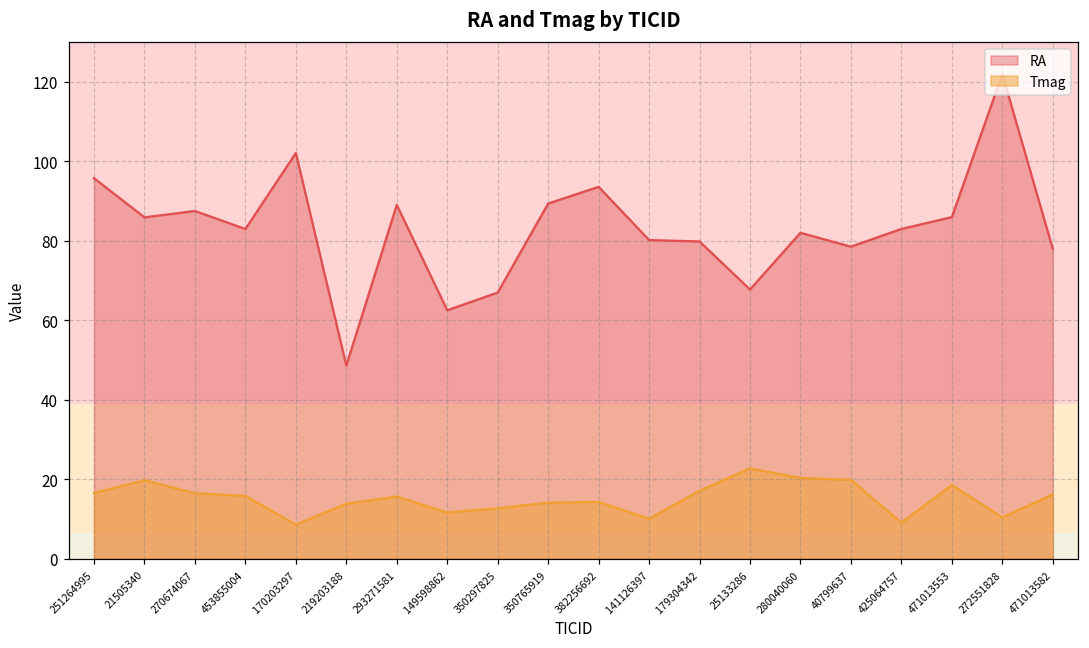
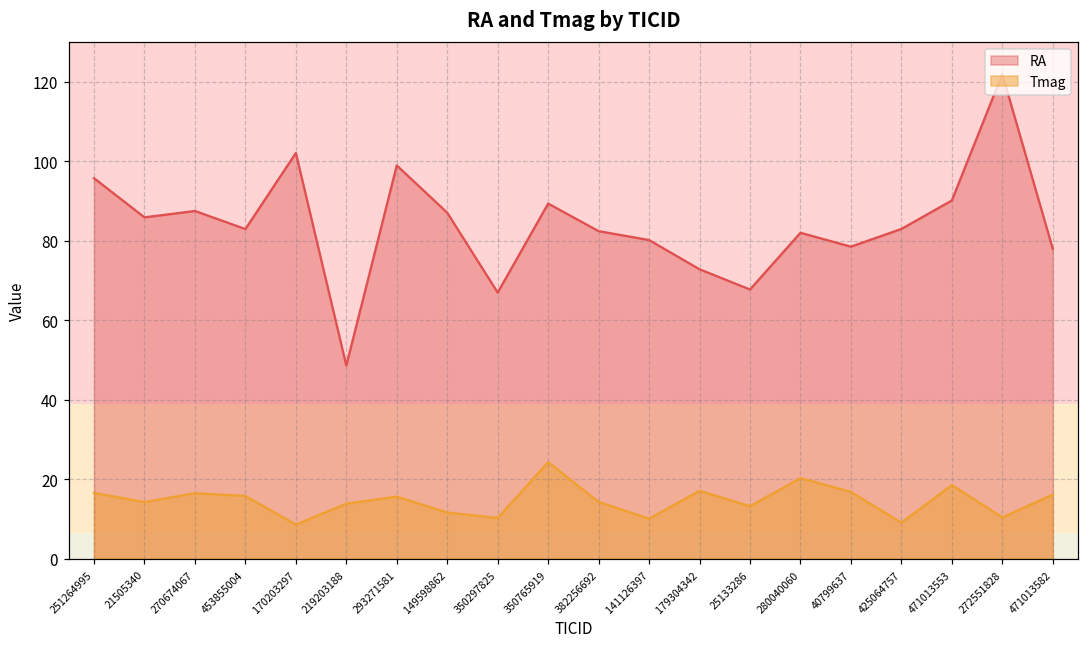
Tmag, 21505340: 20 -> 14
RA, 293271581: 89 -> 99
RA, 149598862: 62 -> 87
Tmag, 350297825: 13 -> 10
Tmag, 350765919: 14 -> 24
RA, 382256692: 94 -> 82
RA, 179304342: 80 -> 73
Tmag, 25133286: 23 -> 13
Tmag, 40799637: 20 -> 17
RA, 471013553: 86 -> 90
